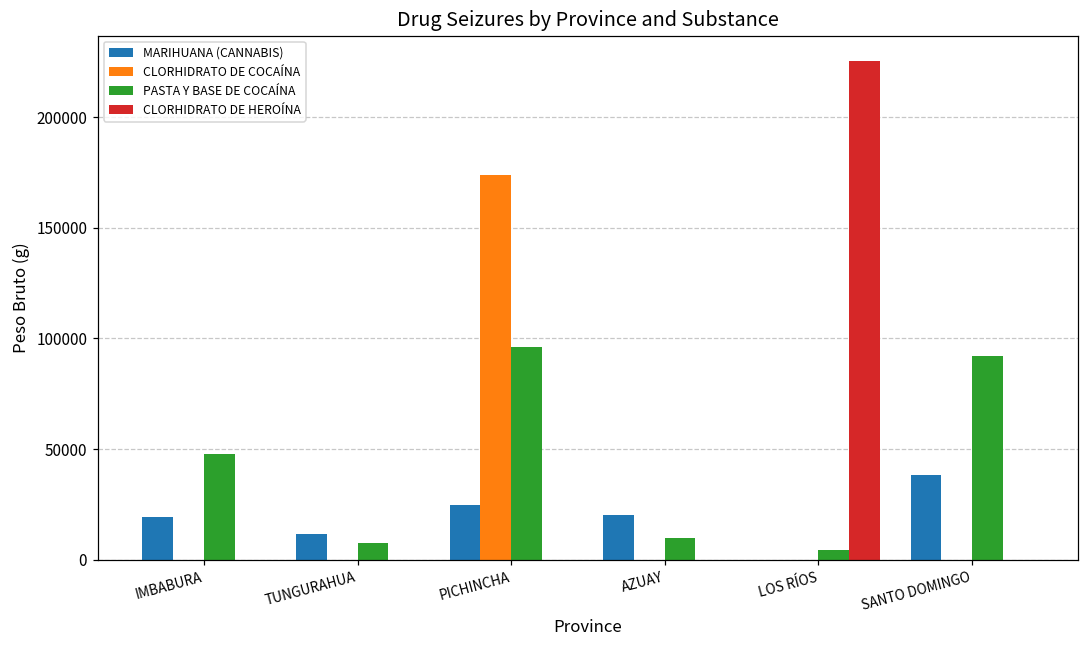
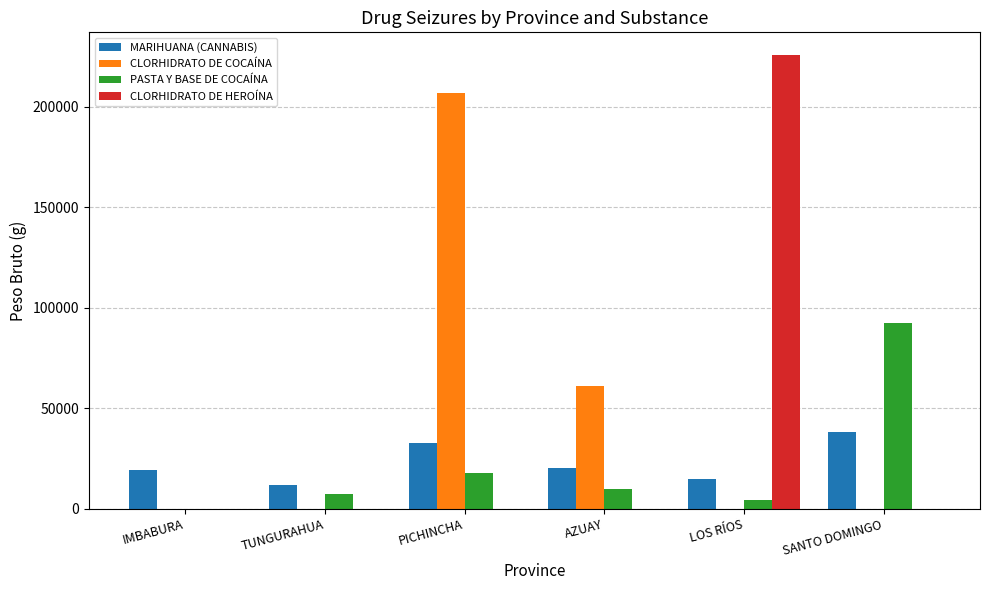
PASTA Y BASE DE COCAÍNA, IMBABURA: 48000 -> 0
MARIHUANA (CANNABIS), PICHINCHA: 25000 -> 33000
CLORHIDRATO DE COCAÍNA, PICHINCHA: 174000 -> 207000
PASTA Y BASE DE COCAÍNA, PICHINCHA: 96000 -> 18000
CLORHIDRATO DE COCAÍNA, AZUAY: 0 -> 61000
MARIHUANA (CANNABIS), LOS RÍOS: 0 -> 15000
